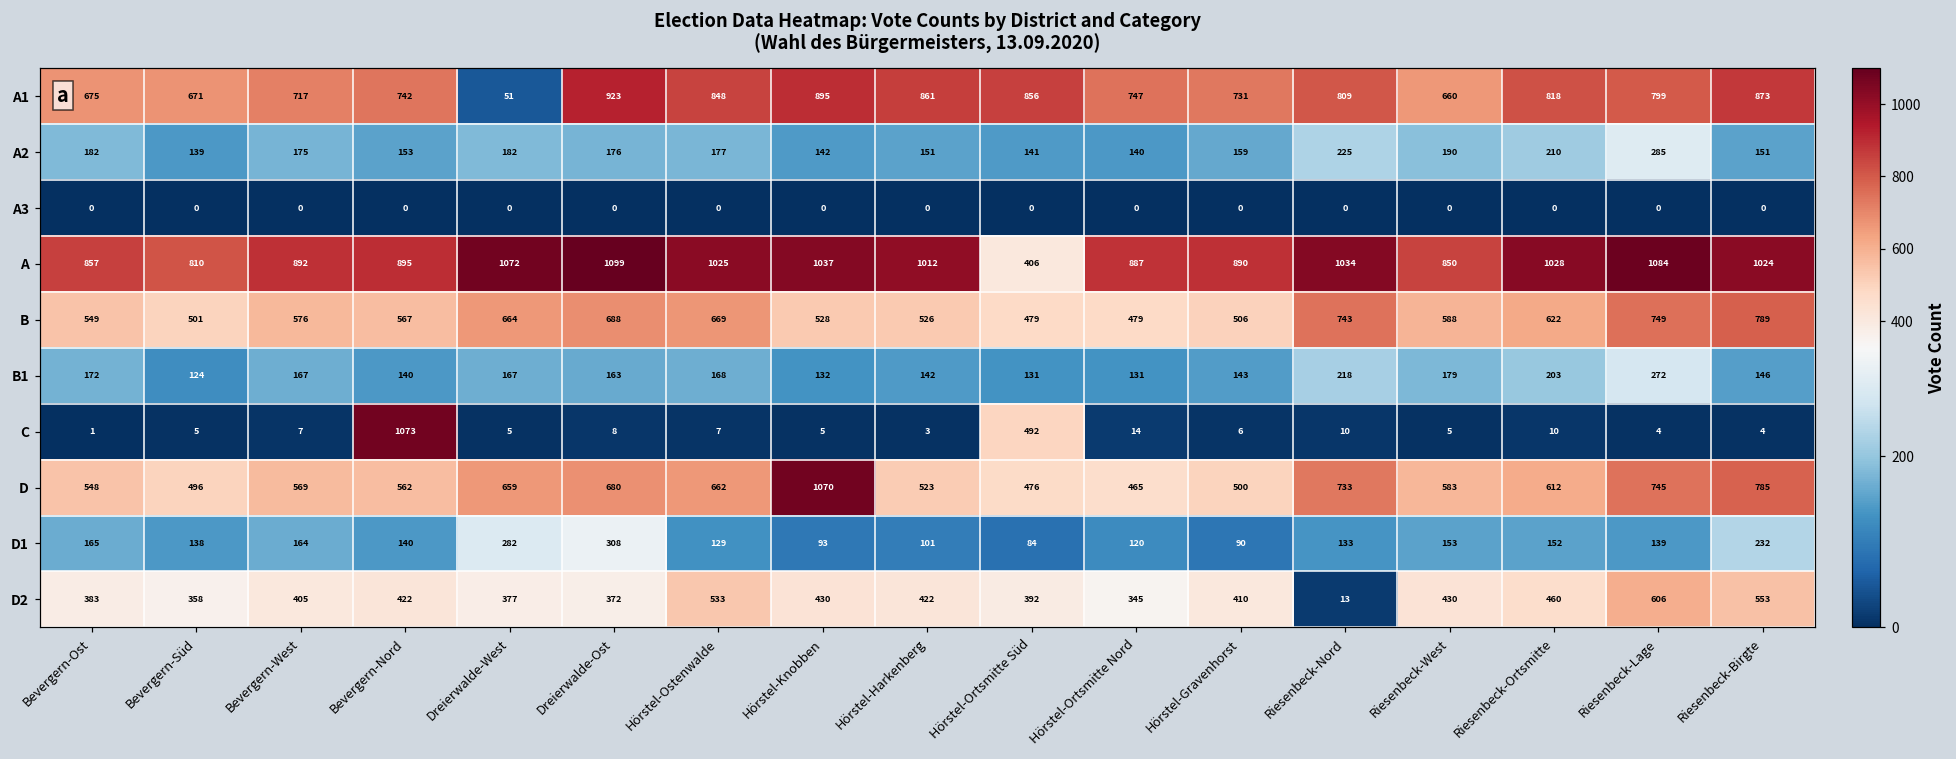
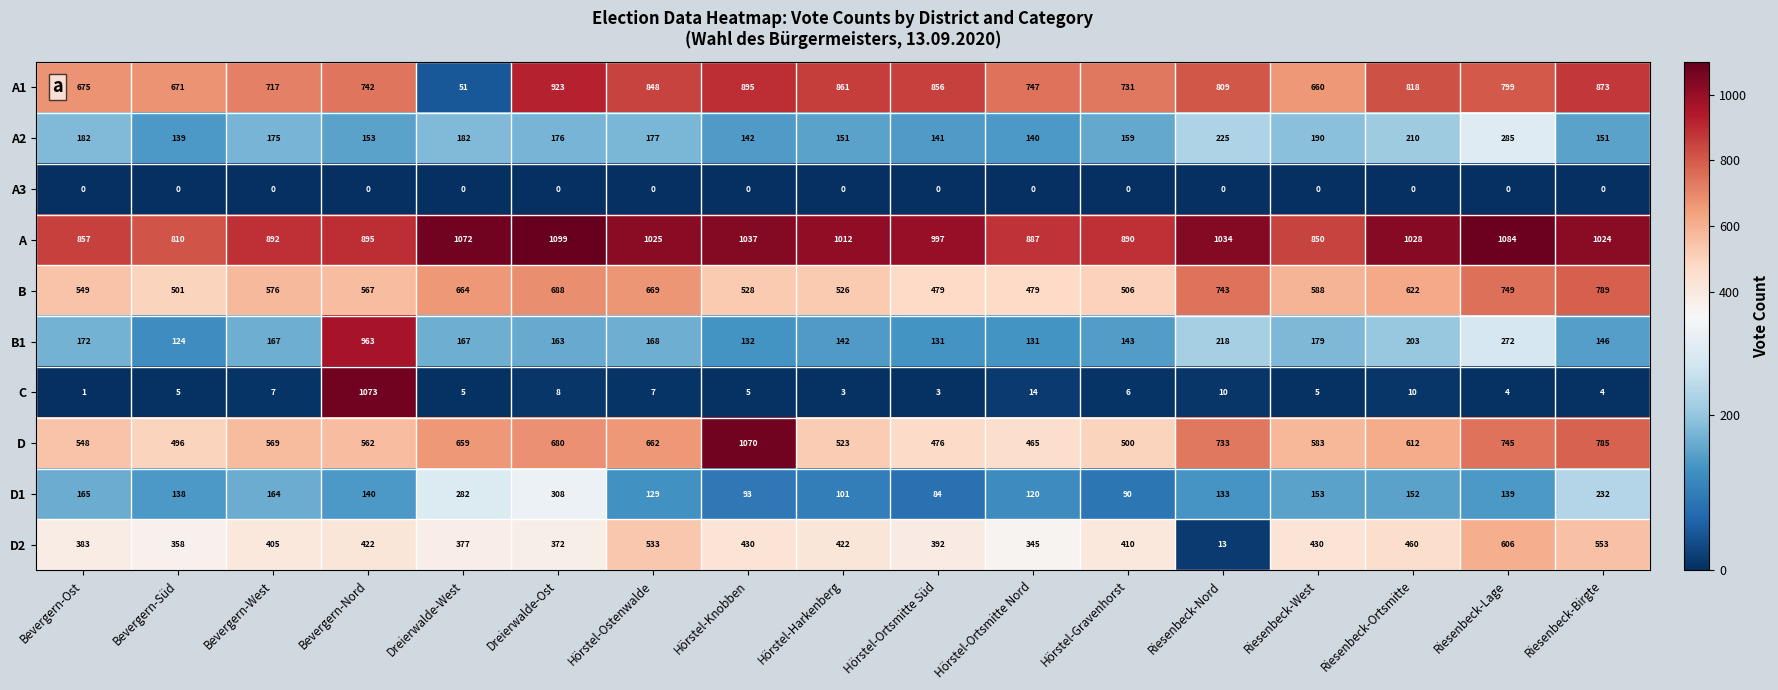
A, Hörstel-Ortsmitte Süd: 406 -> 997
B1, Bevergern-Nord: 140 -> 963
C, Hörstel-Ortsmitte Süd: 492 -> 3
